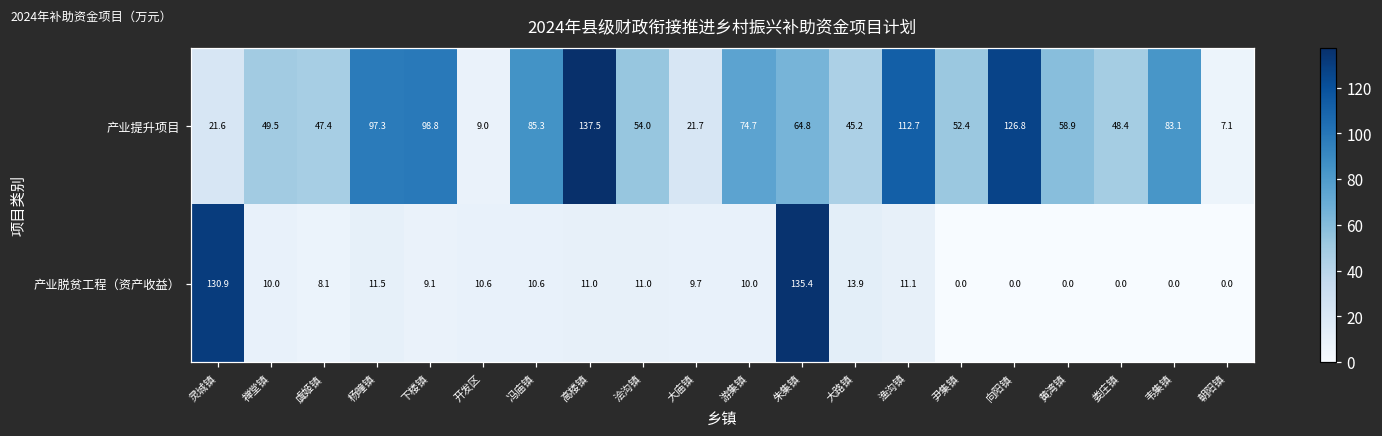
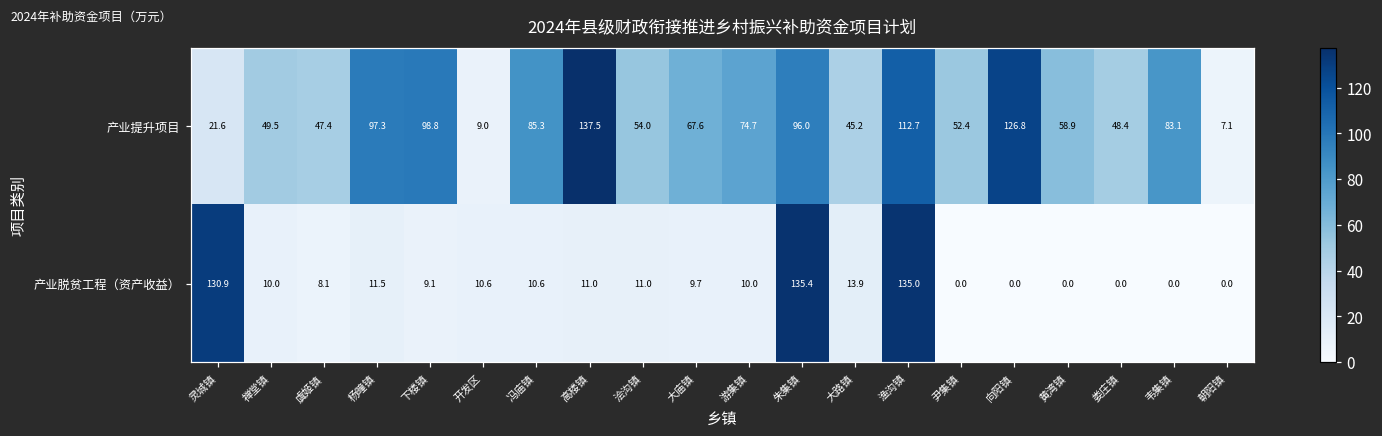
产业提升项目, 大庙镇: 21.7 -> 67.6
产业提升项目, 朱集镇: 64.8 -> 96.0
产业脱贫工程（资产收益）, 渔沟镇: 11.1 -> 135.0
